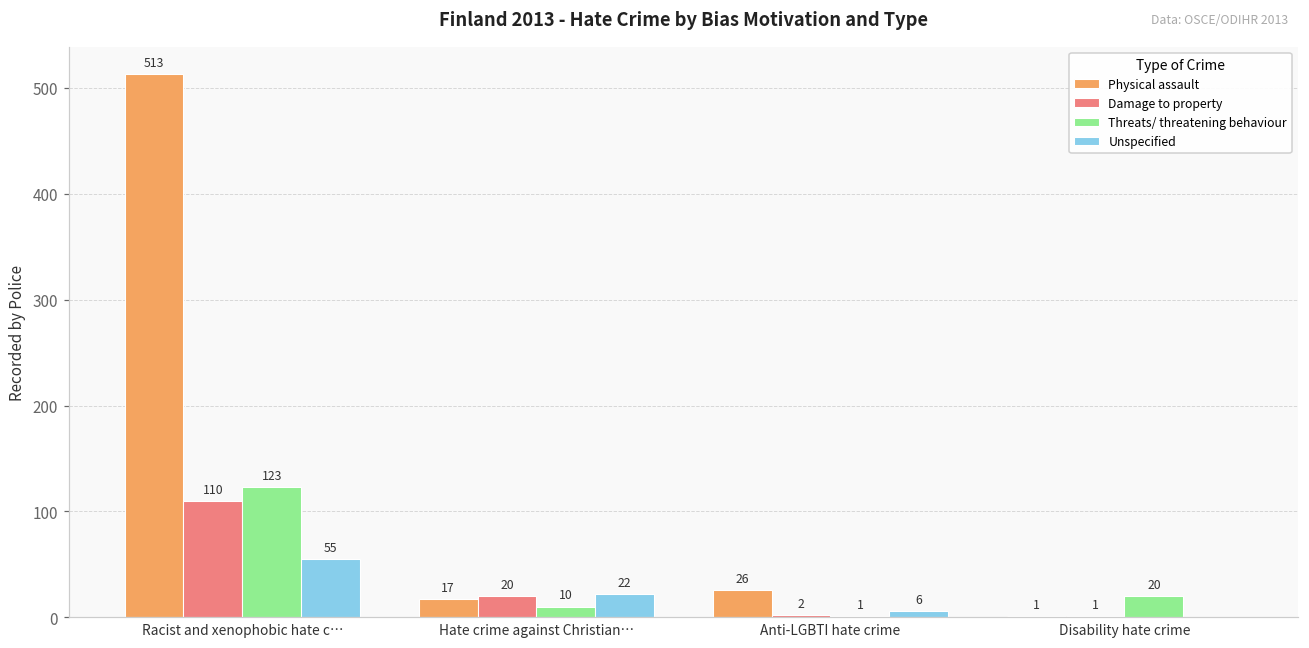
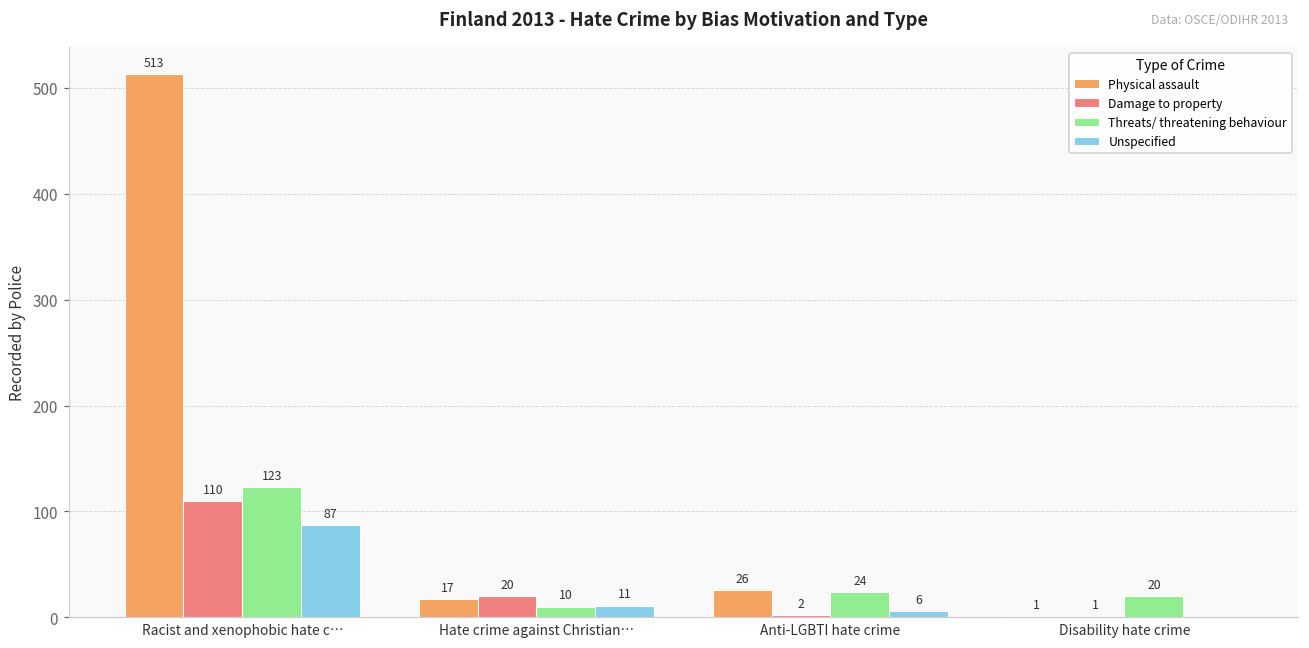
Unspecified, Racist and xenophobic hate c…: 55 -> 87
Unspecified, Hate crime against Christian…: 22 -> 11
Threats/ threatening behaviour, Anti-LGBTI hate crime: 1 -> 24
